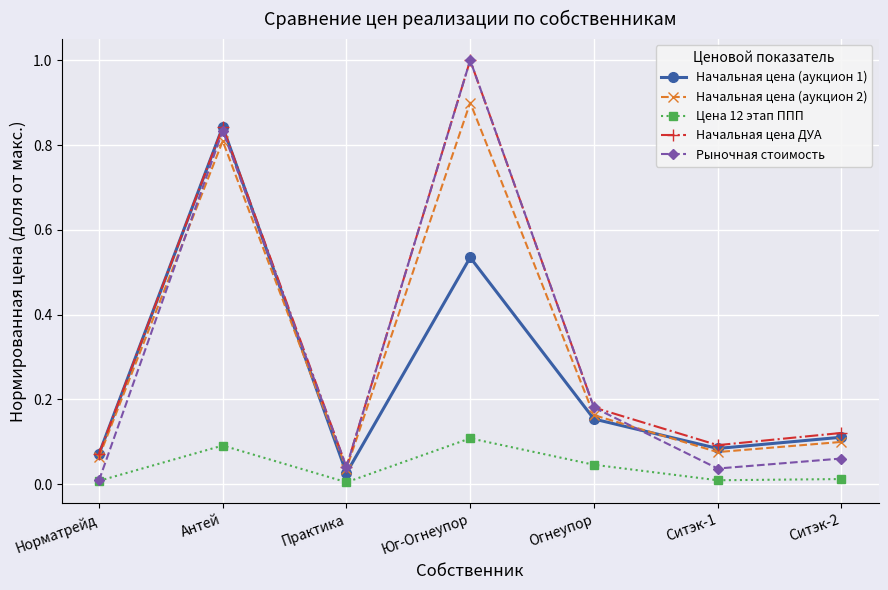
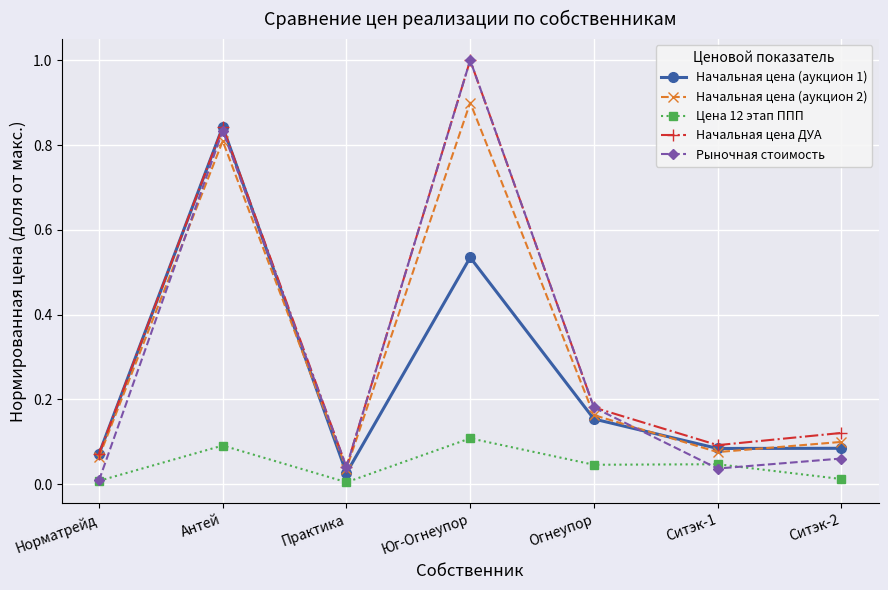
Цена 12 этап ППП, Ситэк-1: 0.01 -> 0.05
Начальная цена (аукцион 1), Ситэк-2: 0.11 -> 0.08
